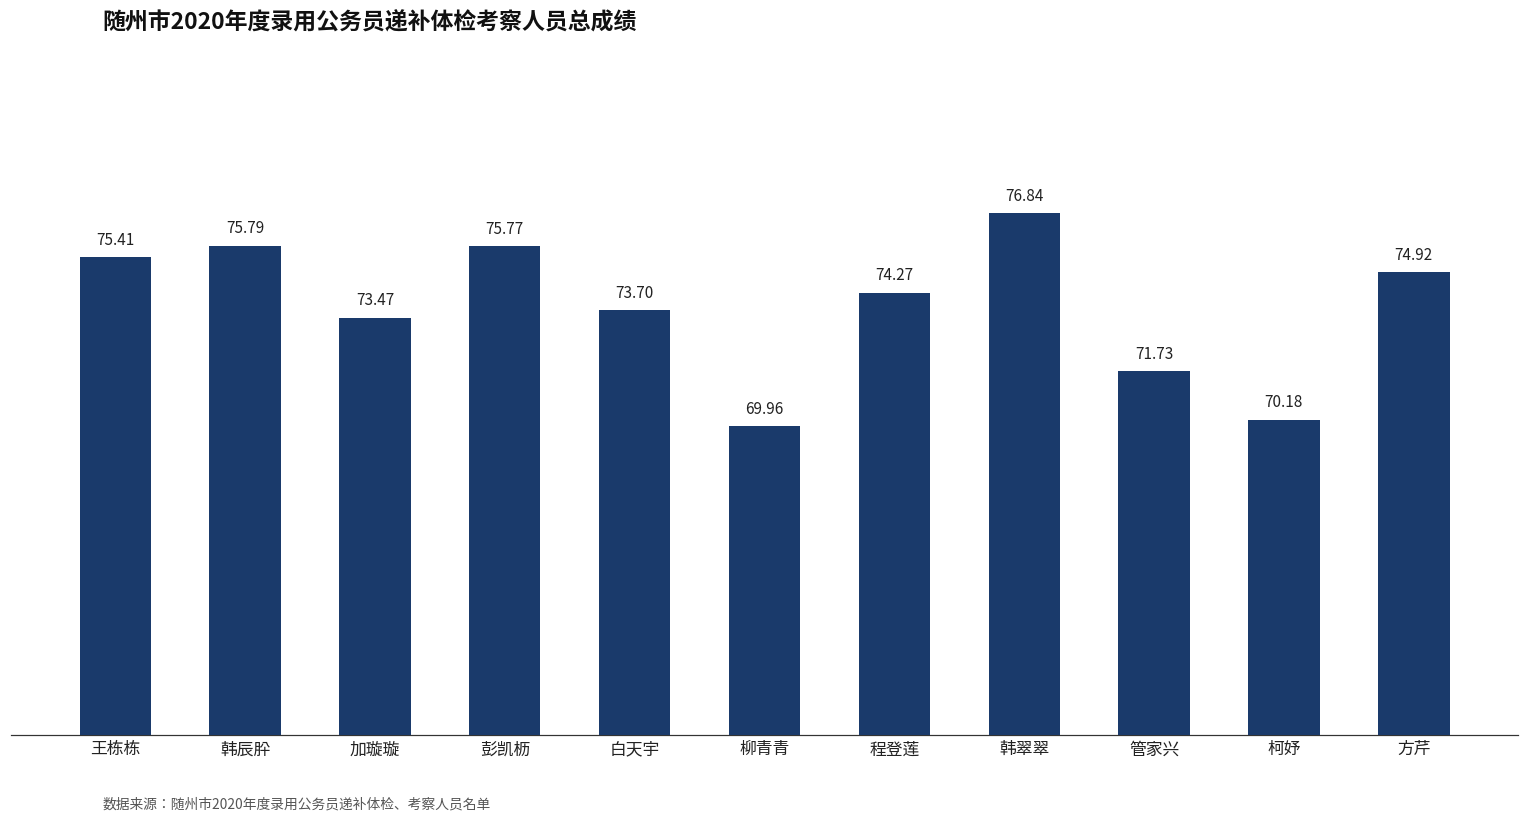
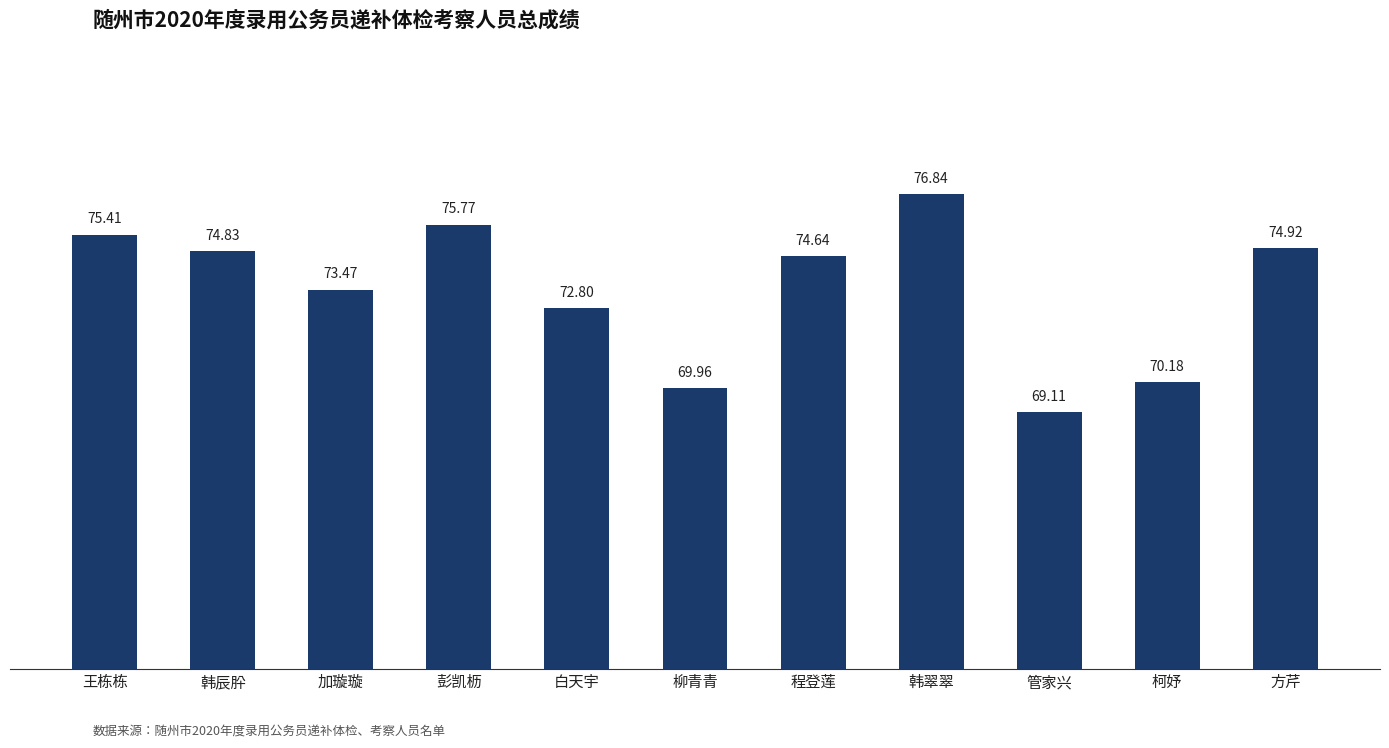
韩辰肸: 75.79 -> 74.83
白天宇: 73.70 -> 72.80
程登莲: 74.27 -> 74.64
管家兴: 71.73 -> 69.11
